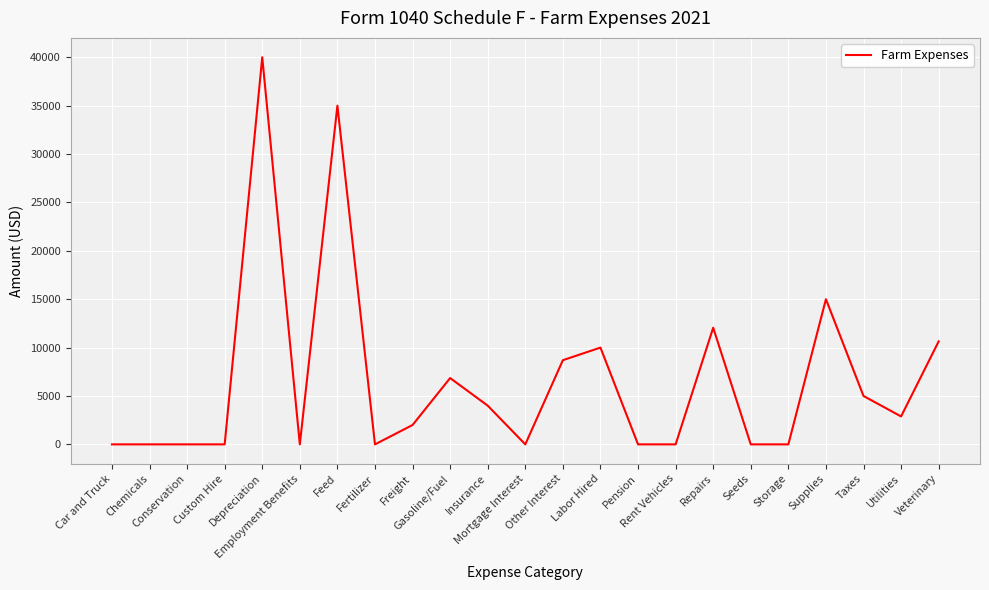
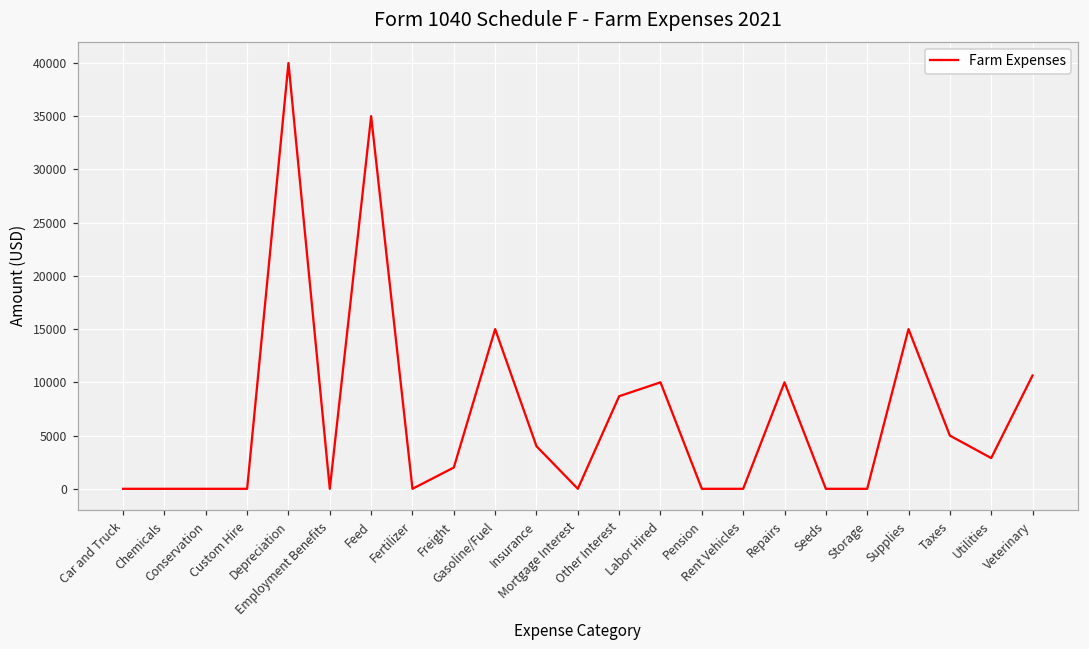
Gasoline/Fuel: 7000 -> 15000
Repairs: 12000 -> 10000
